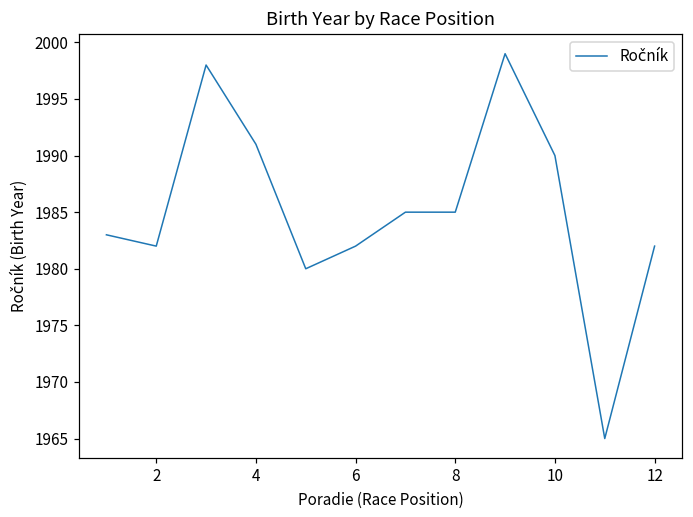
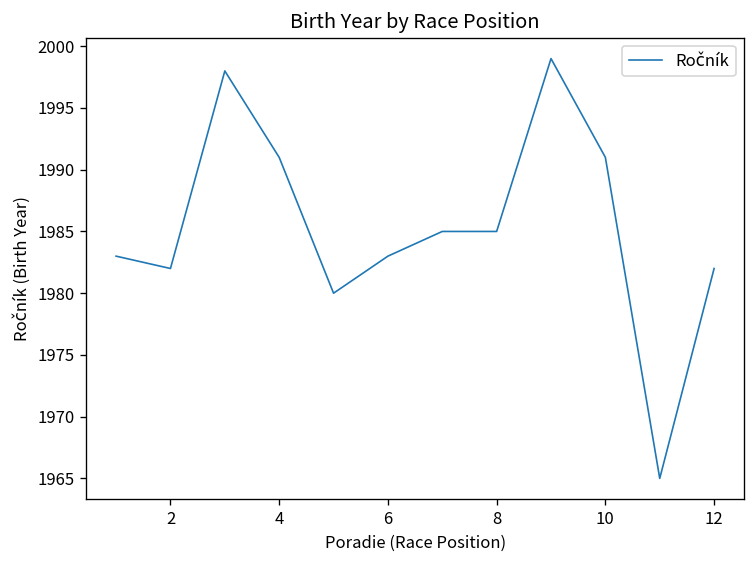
6: 1982 -> 1983
10: 1990 -> 1991
